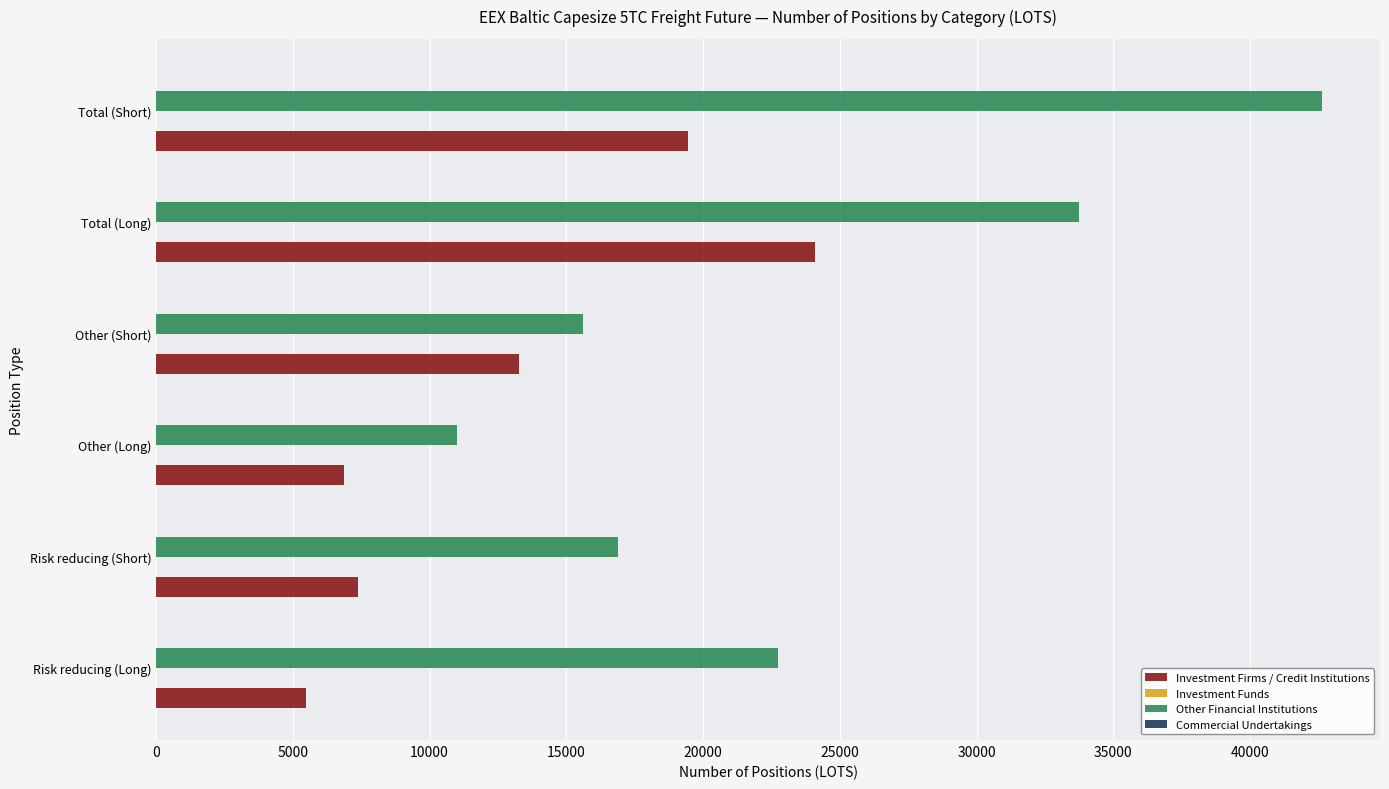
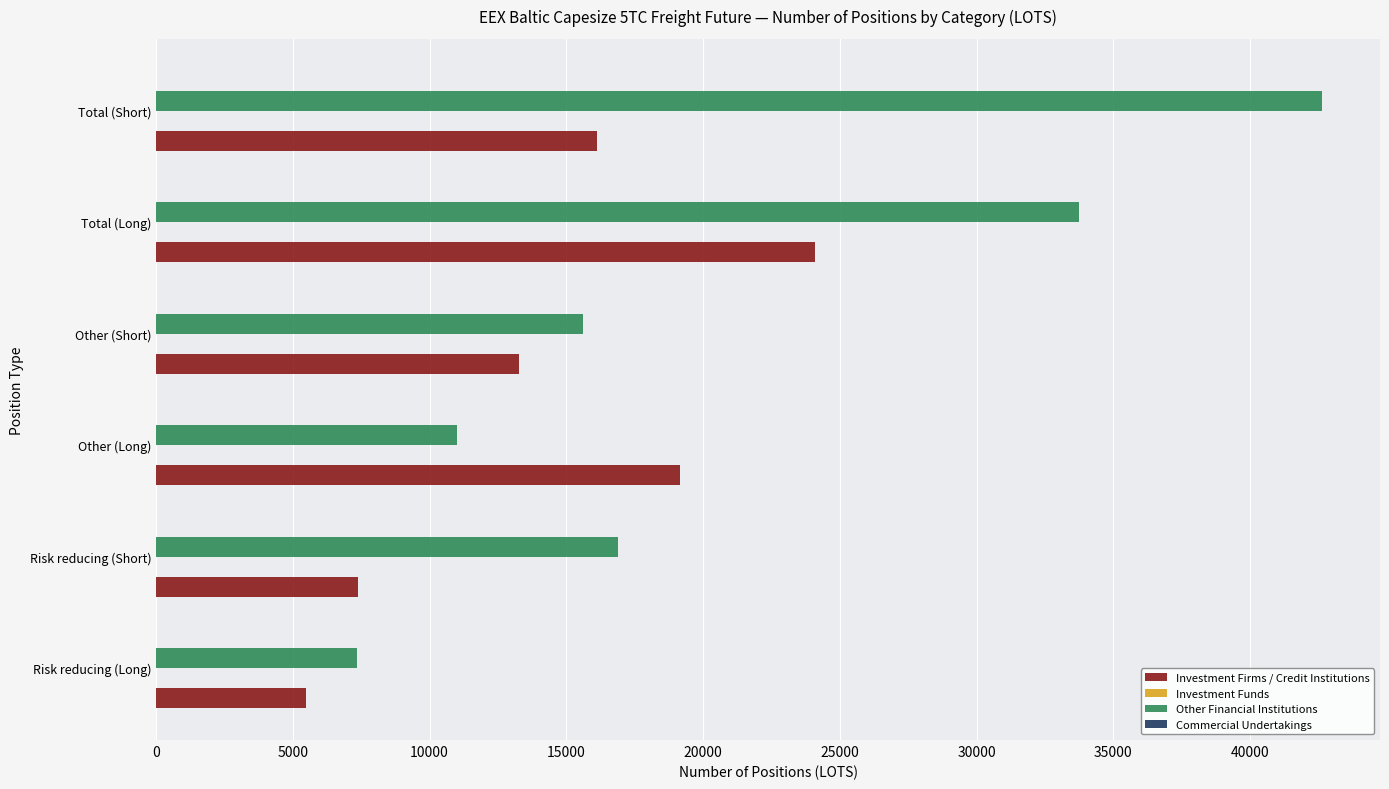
Investment Firms / Credit Institutions, Total (Short): 19500 -> 16100
Investment Firms / Credit Institutions, Other (Long): 6900 -> 19200
Other Financial Institutions, Risk reducing (Long): 22700 -> 7300
